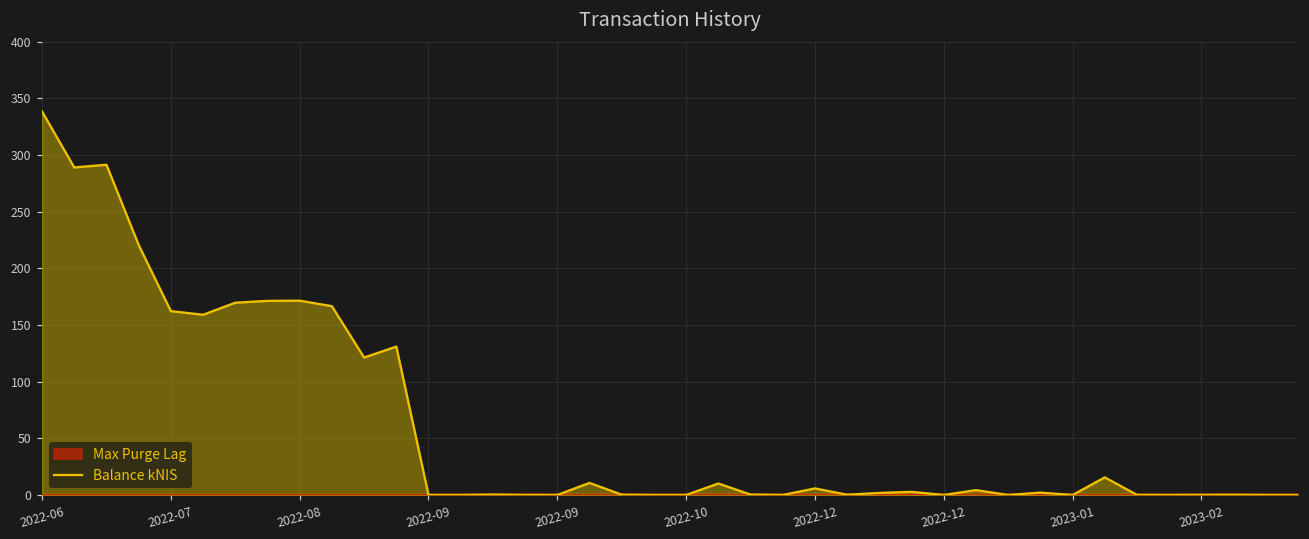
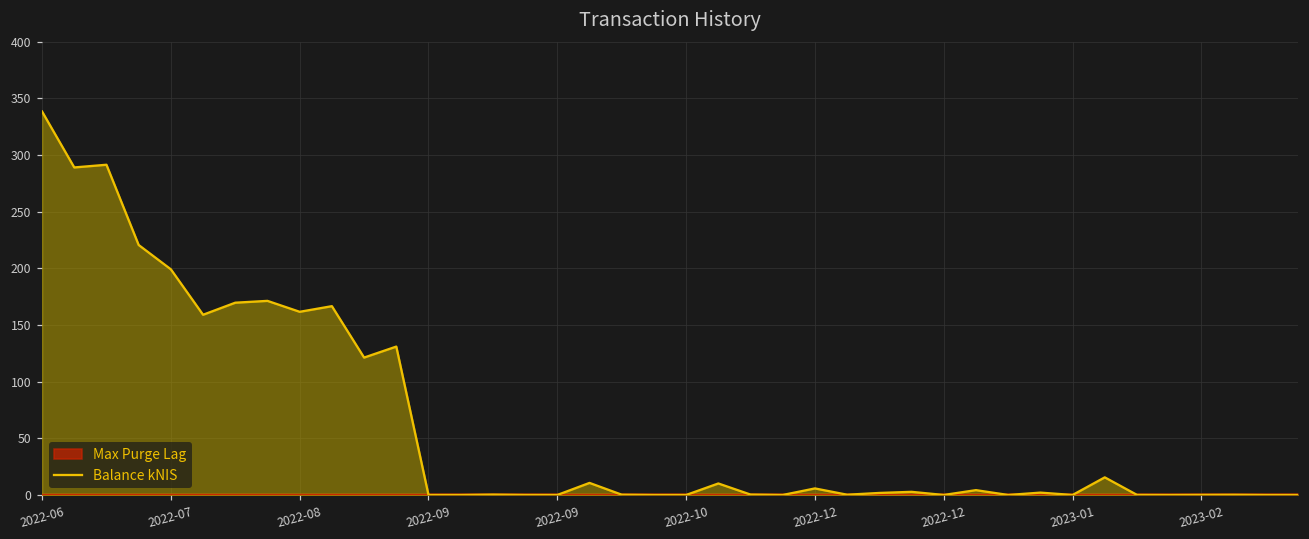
Balance kNIS, 2022-07: 162 -> 199
Balance kNIS, 2022-08: 171 -> 162
